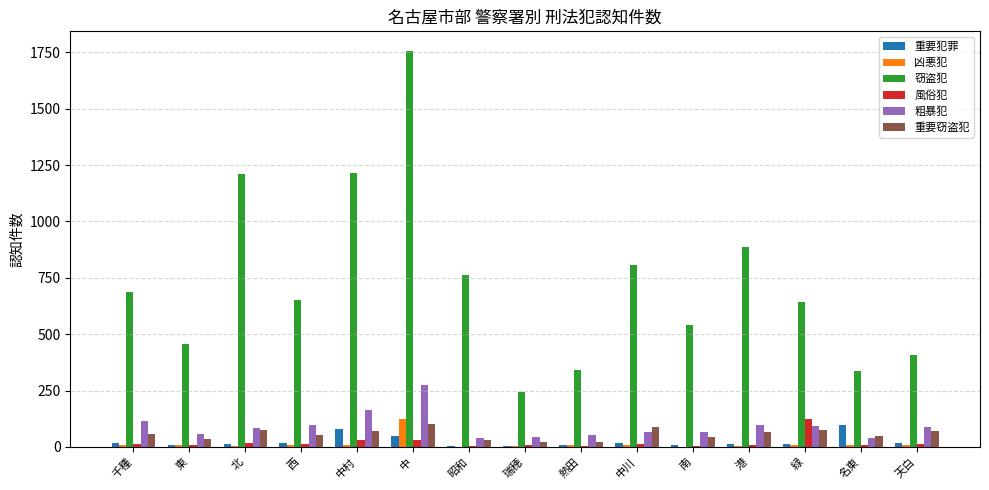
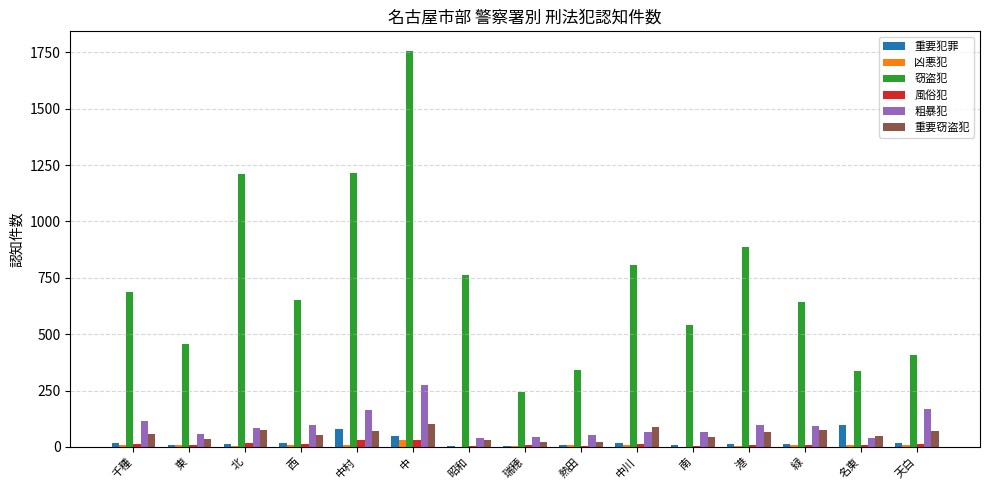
凶悪犯, 中: 120 -> 30
風俗犯, 緑: 120 -> 10
粗暴犯, 天白: 90 -> 170
